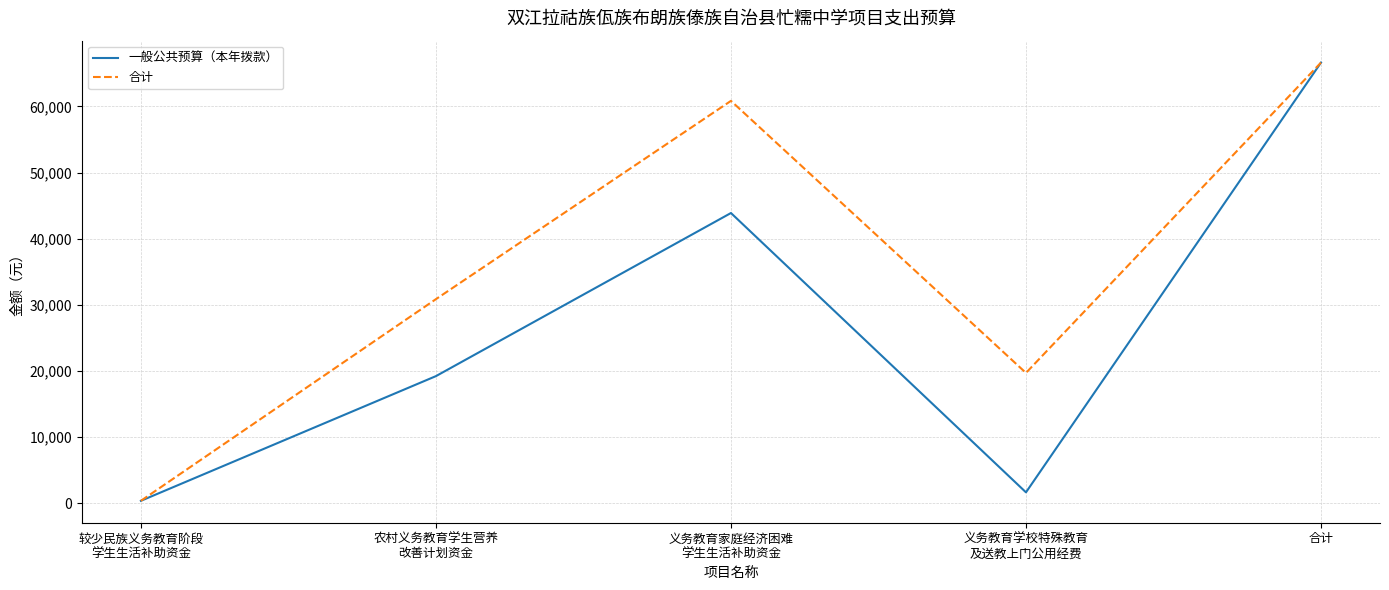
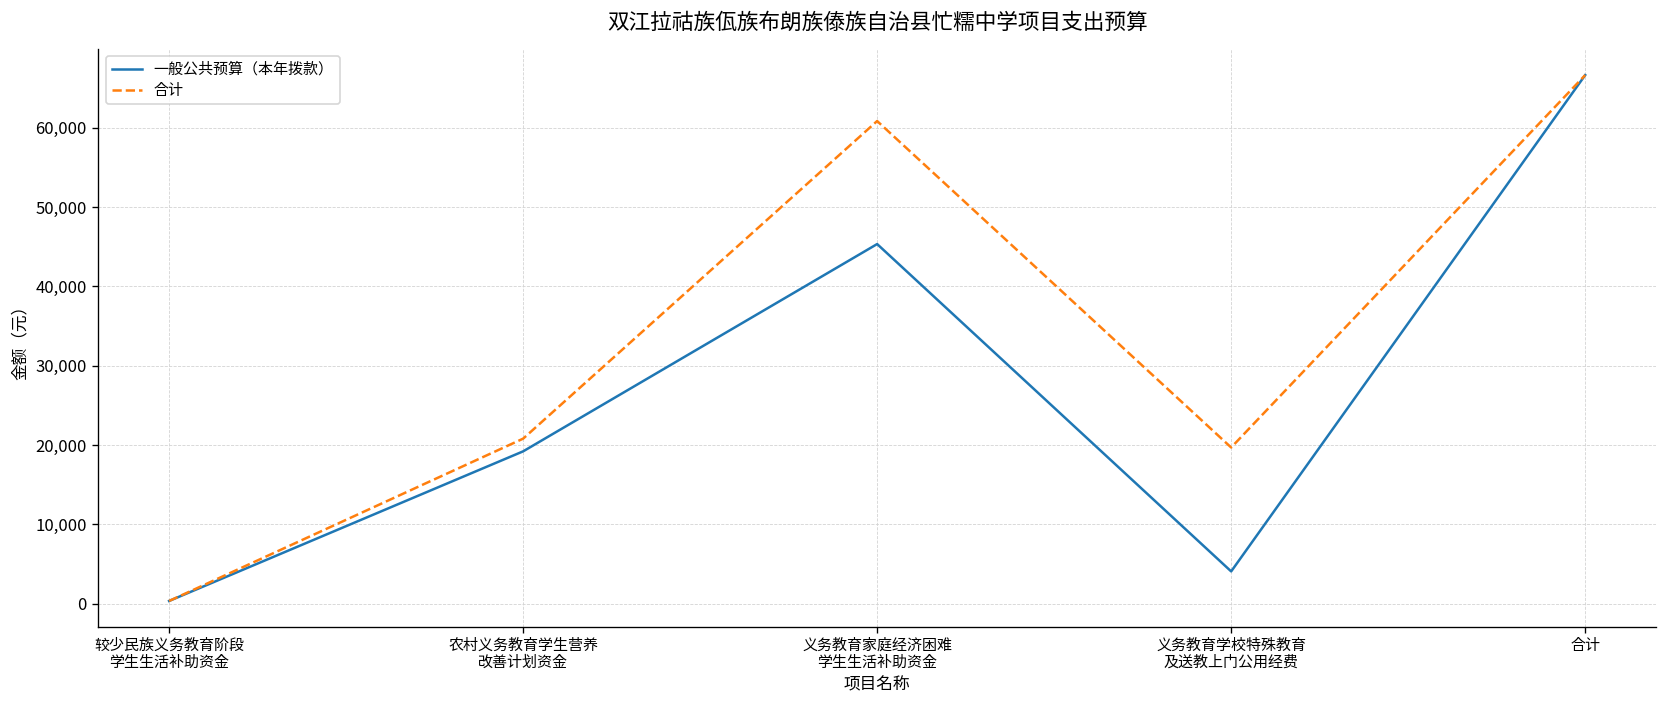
合计, 农村义务教育学生营养 改善计划资金: 31,000 -> 21,000
一般公共预算（本年拨款）, 义务教育家庭经济困难 学生生活补助资金: 44,000 -> 45,000
一般公共预算（本年拨款）, 义务教育学校特殊教育 及送教上门公用经费: 2,000 -> 4,000
